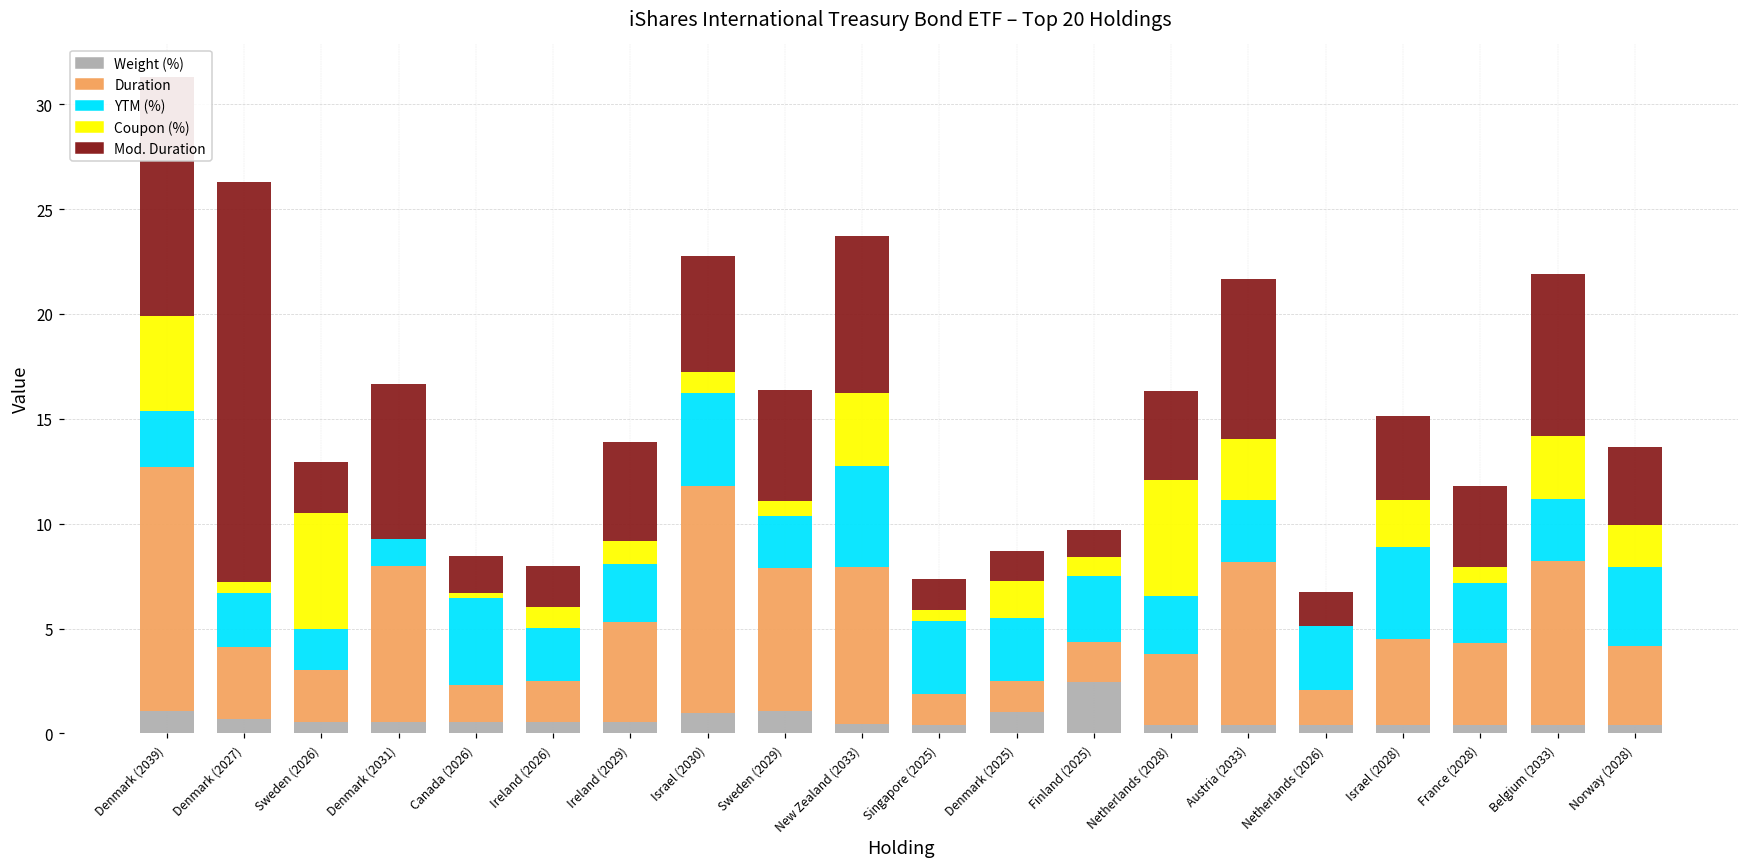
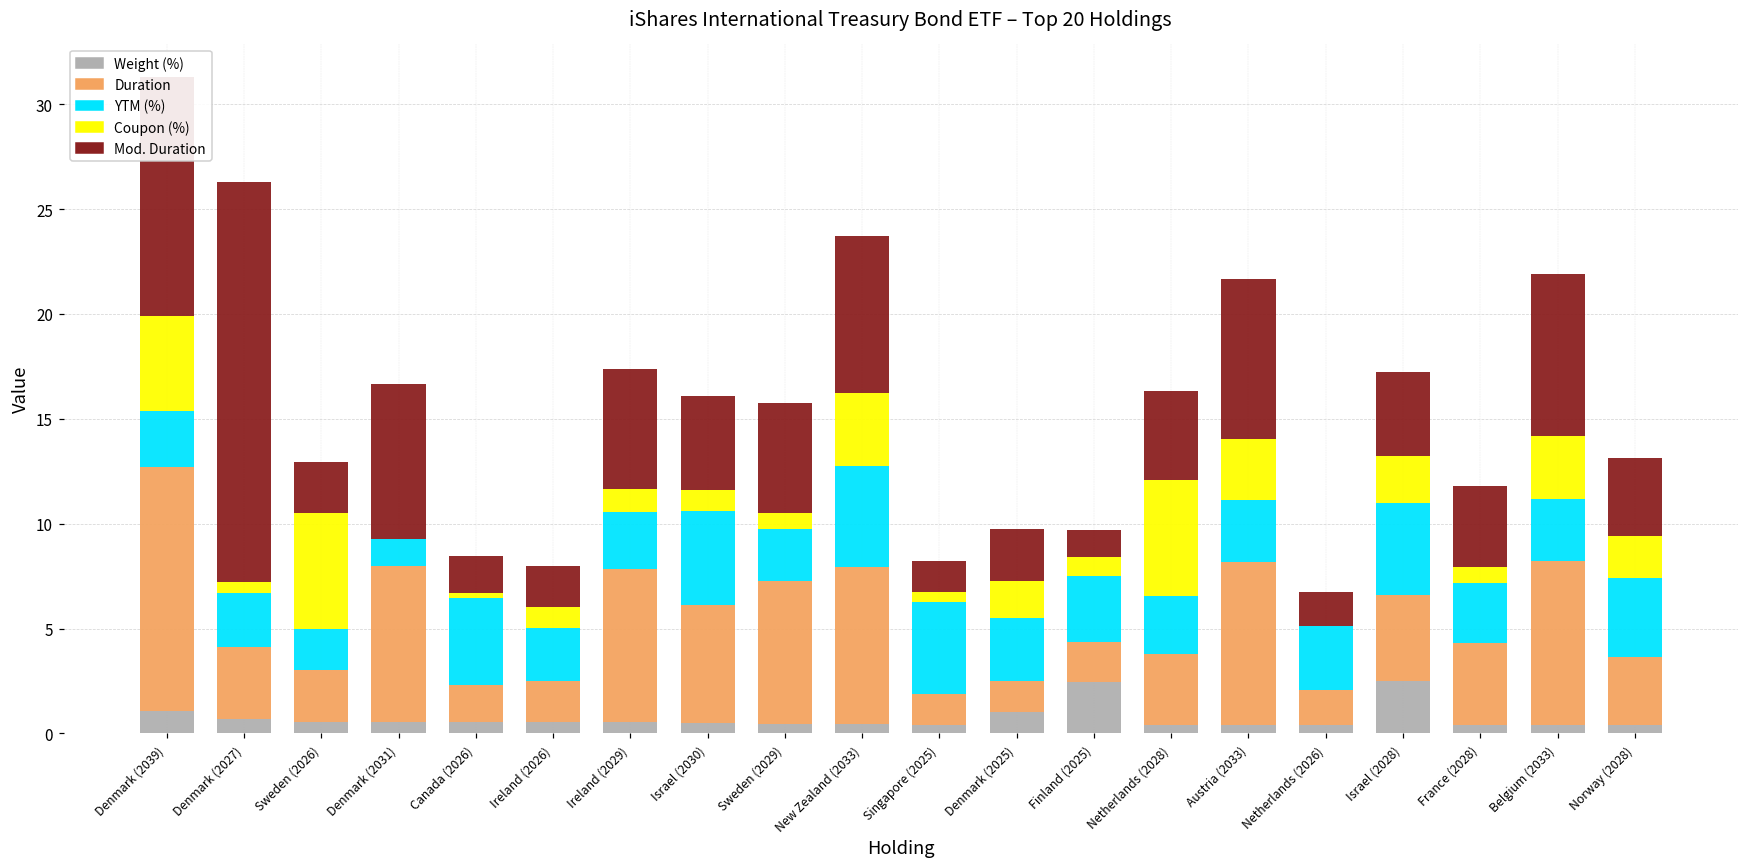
Duration, Ireland (2029): 4.8 -> 7.3
Mod. Duration, Ireland (2029): 4.7 -> 5.7
Weight (%), Israel (2030): 1.0 -> 0.5
Duration, Israel (2030): 10.8 -> 5.6
Mod. Duration, Israel (2030): 5.5 -> 4.5
Weight (%), Sweden (2029): 1.1 -> 0.5
YTM (%), Singapore (2025): 3.5 -> 4.4
Mod. Duration, Denmark (2025): 1.5 -> 2.5
Weight (%), Israel (2028): 0.4 -> 2.5
Duration, Norway (2028): 3.8 -> 3.3
